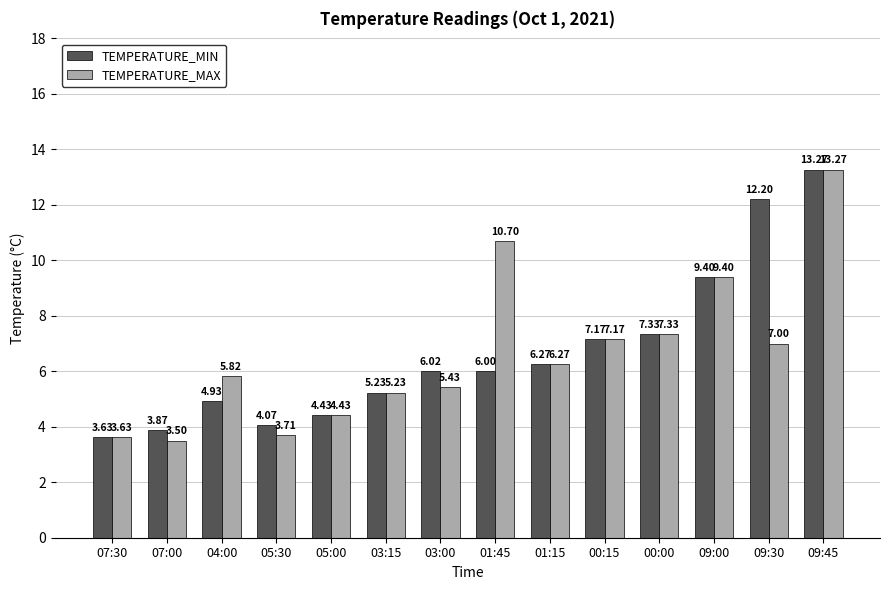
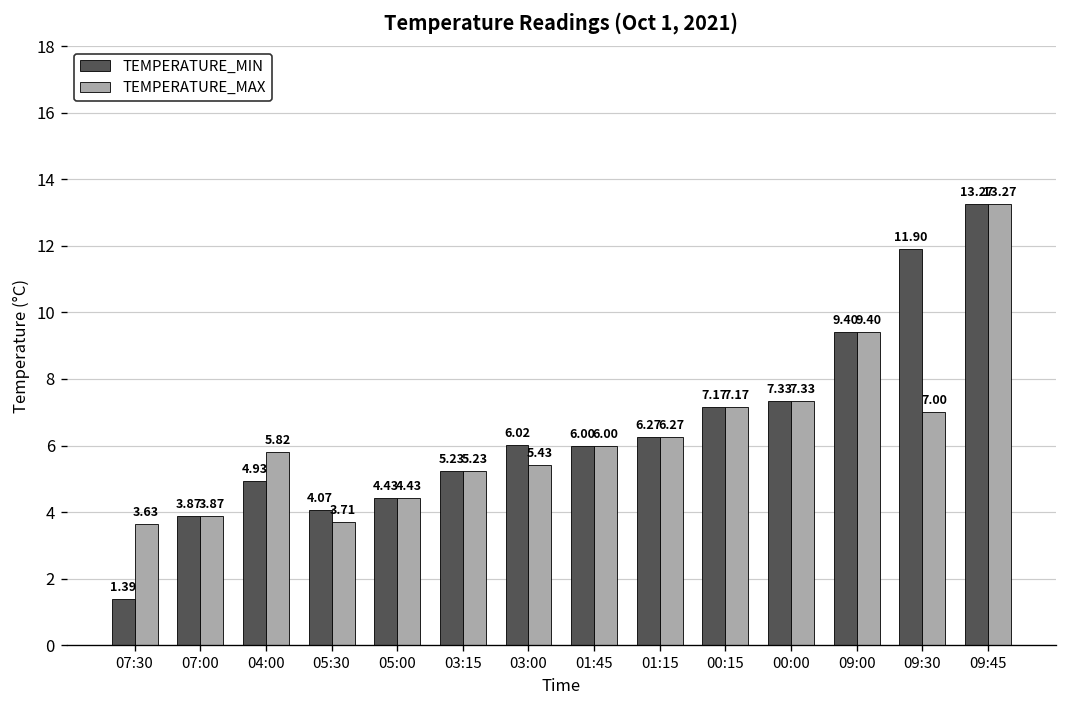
TEMPERATURE_MIN, 07:30: 3.63 -> 1.39
TEMPERATURE_MAX, 07:00: 3.50 -> 3.87
TEMPERATURE_MAX, 01:45: 10.70 -> 6.00
TEMPERATURE_MIN, 09:30: 12.20 -> 11.90
